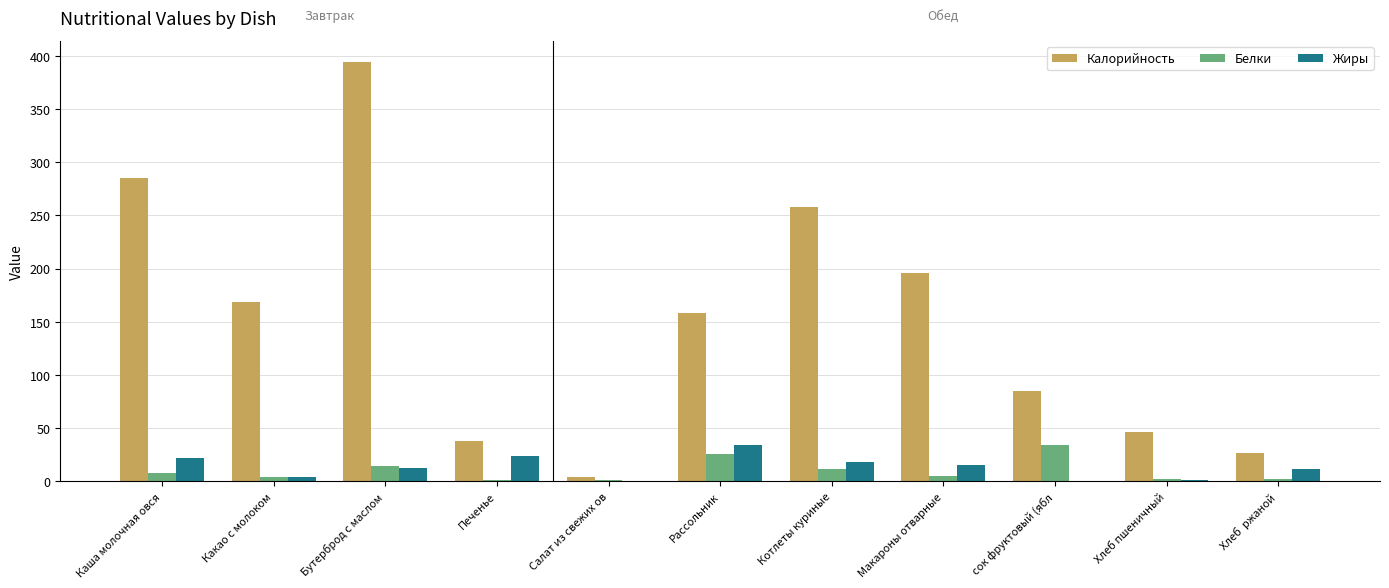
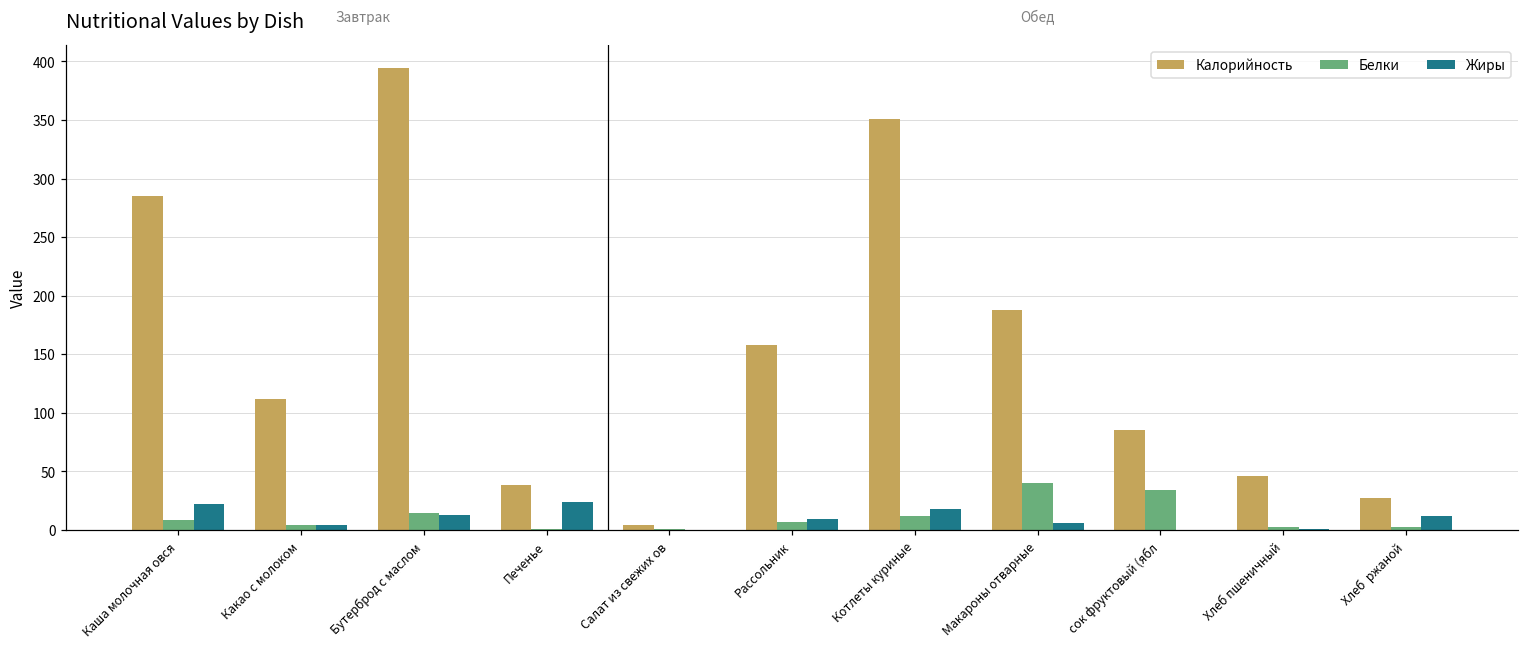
Калорийность, Какао с молоком: 169 -> 112
Белки, Рассольник: 26 -> 7
Жиры, Рассольник: 34 -> 9
Калорийность, Котлеты куриные: 258 -> 351
Калорийность, Макароны отварные: 196 -> 188
Белки, Макароны отварные: 5 -> 40
Жиры, Макароны отварные: 15 -> 6
